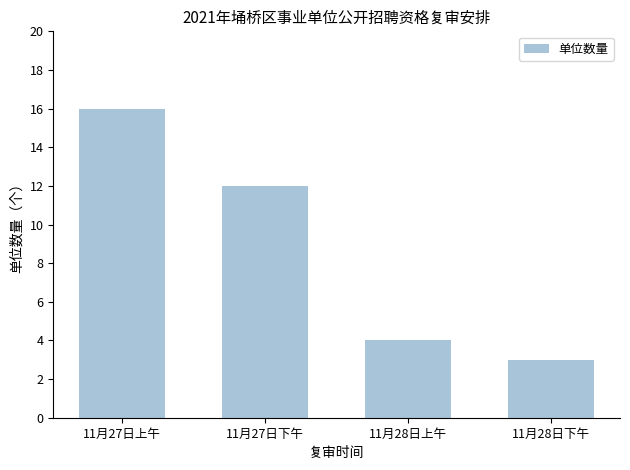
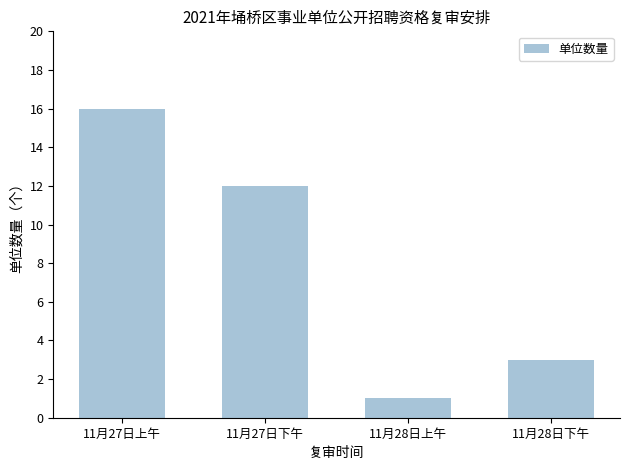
11月28日上午: 4 -> 1
